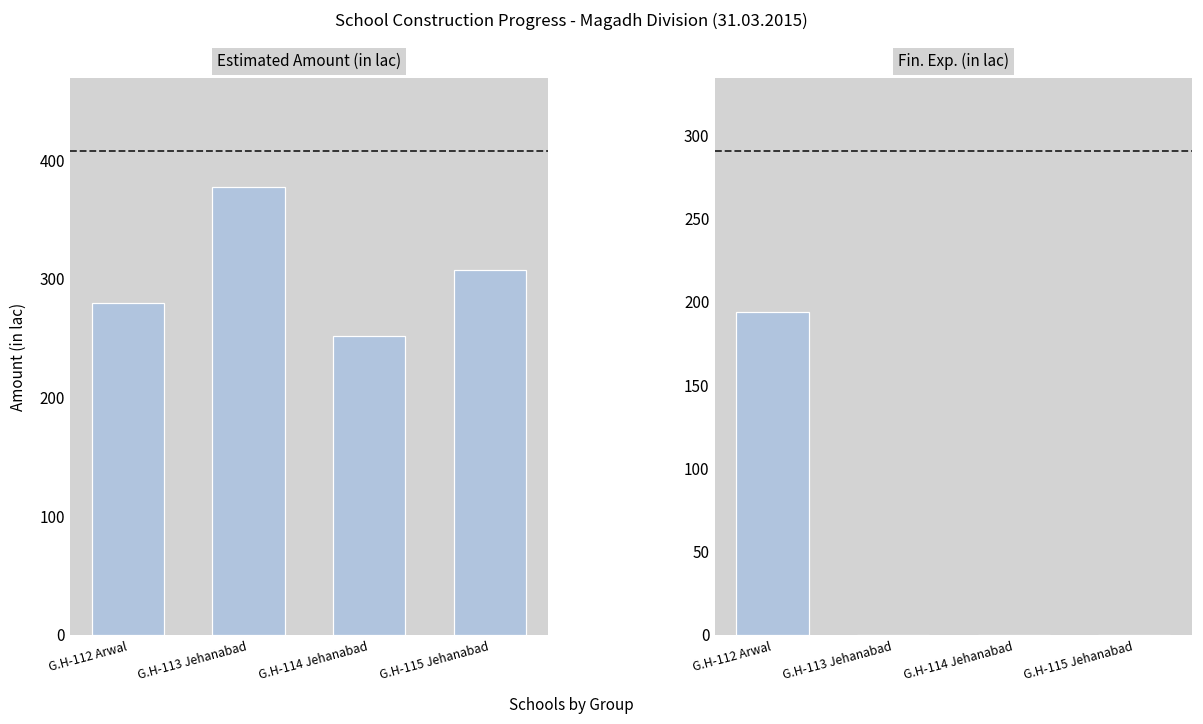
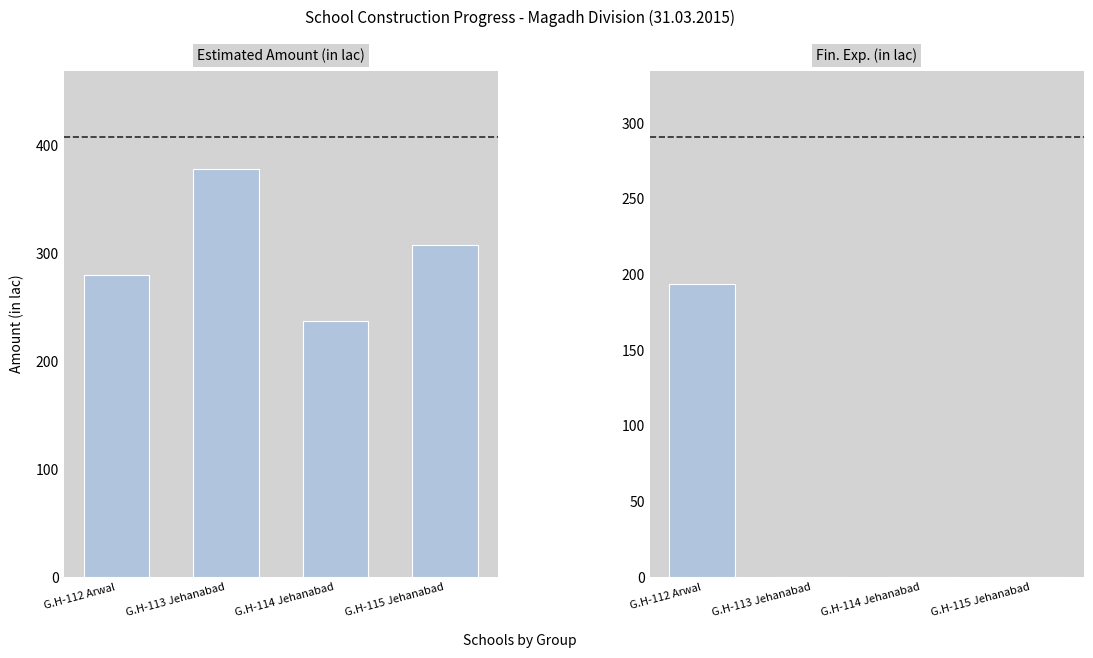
Estimated Amount (in lac), G.H-114 Jehanabad: 252 -> 238
